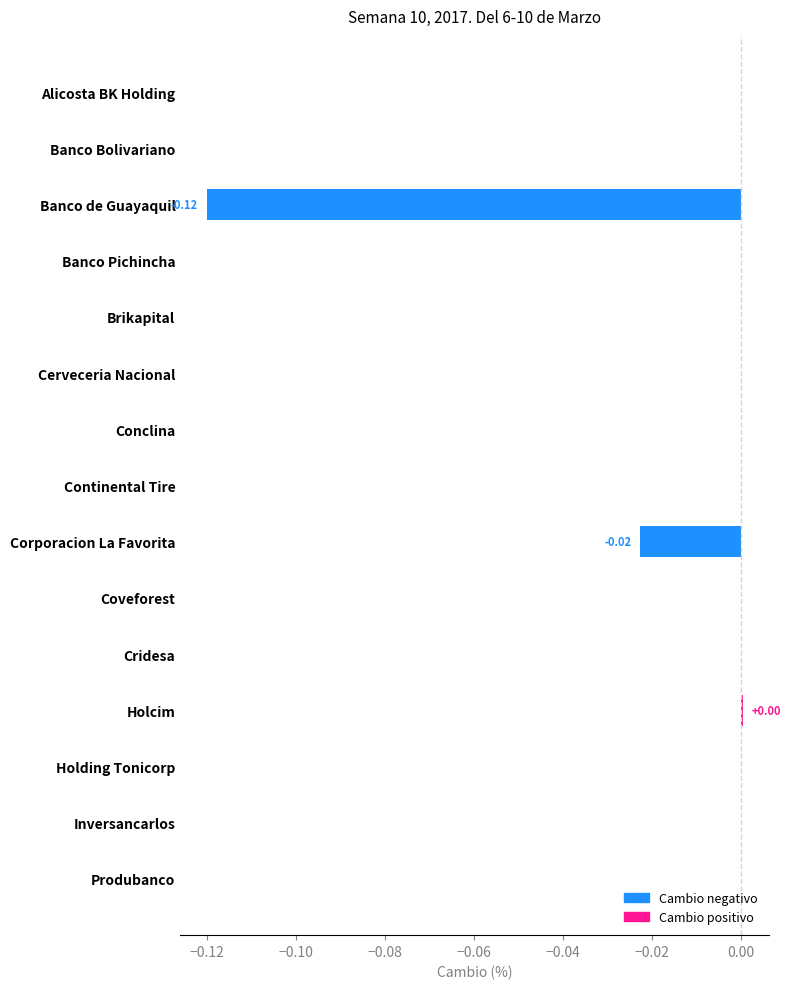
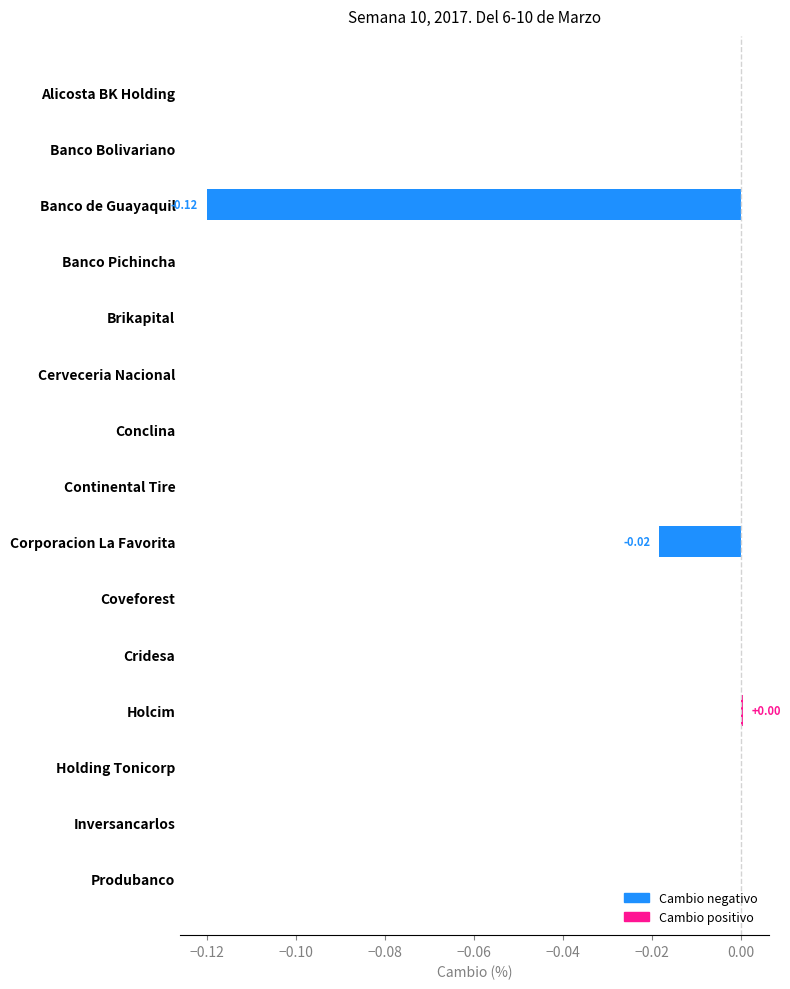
Corporacion La Favorita: -0.023 -> -0.018
